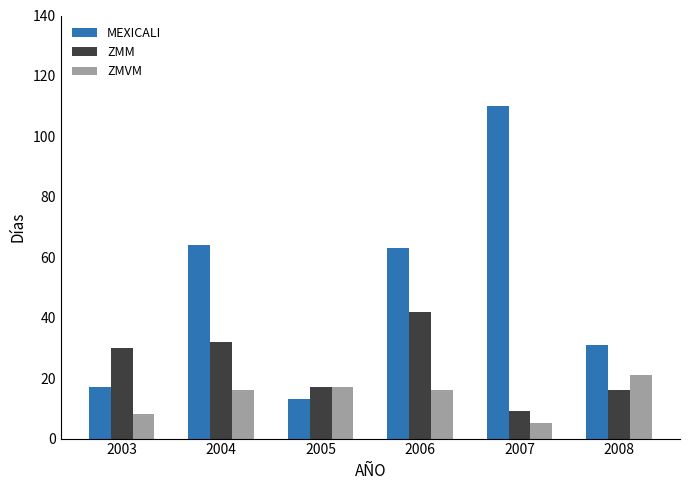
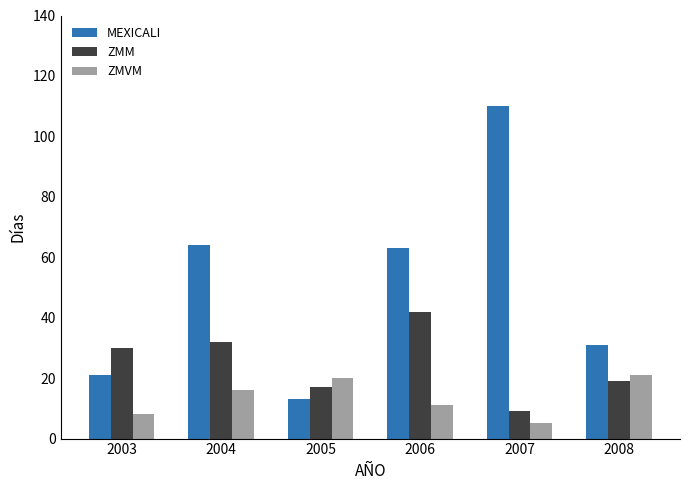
MEXICALI, 2003: 17 -> 21
ZMVM, 2005: 17 -> 20
ZMVM, 2006: 16 -> 11
ZMM, 2008: 16 -> 19
